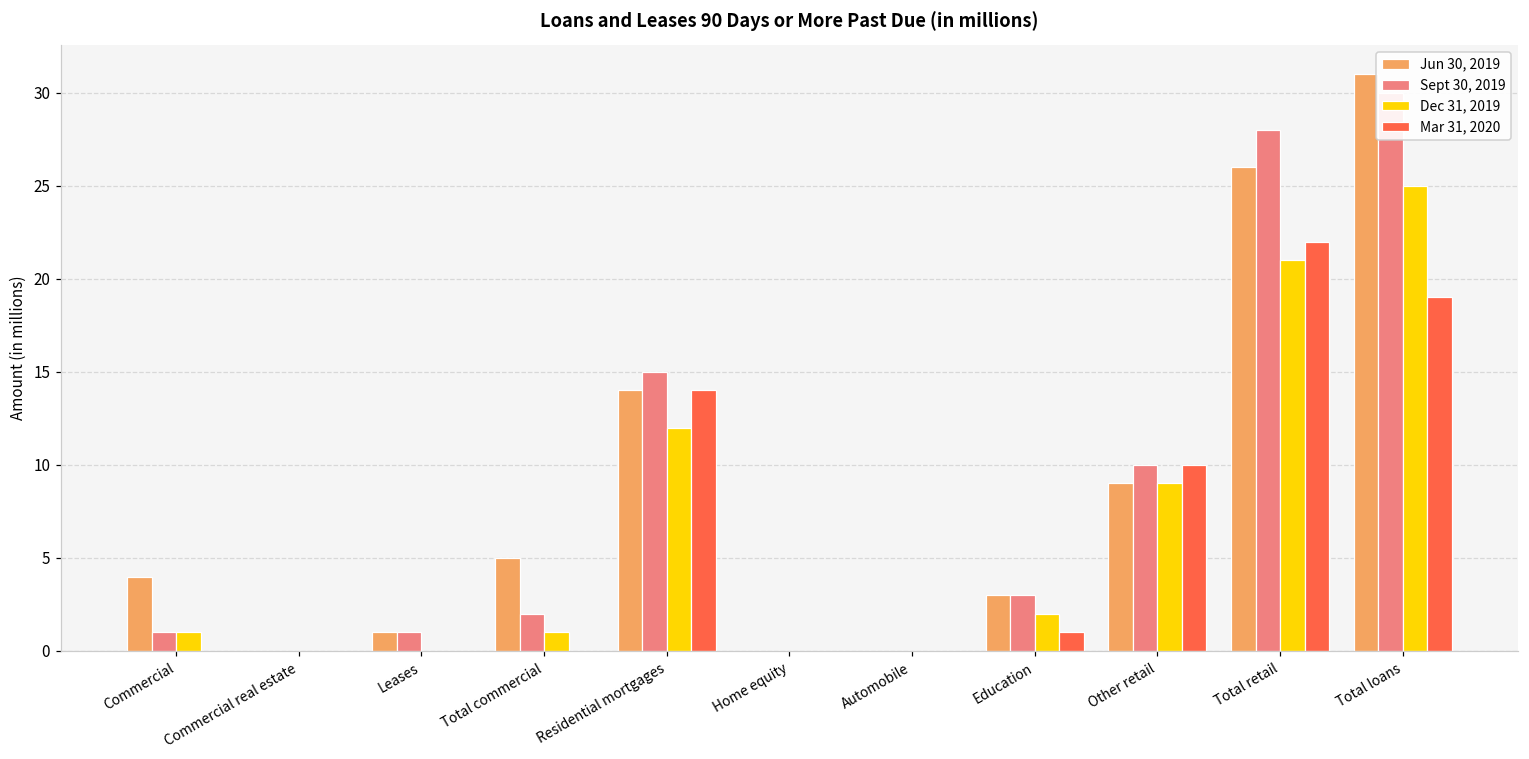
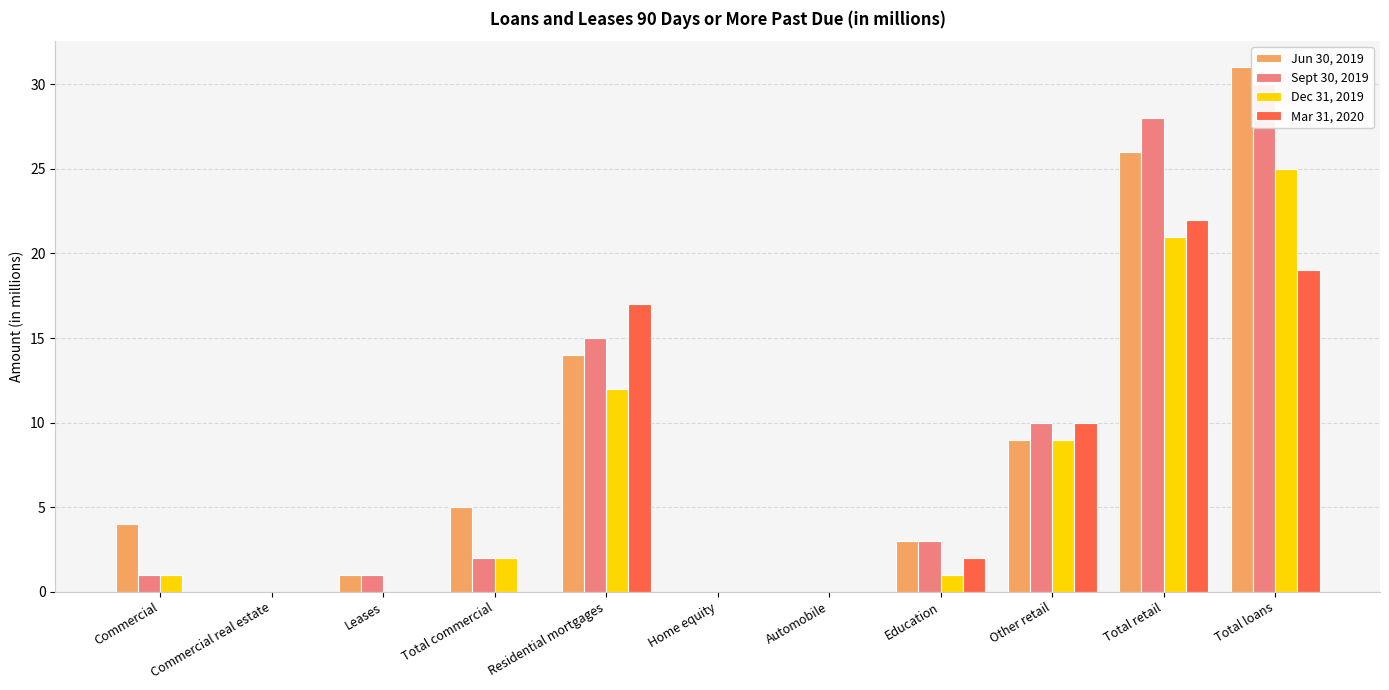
Dec 31, 2019, Total commercial: 1 -> 2
Mar 31, 2020, Residential mortgages: 14 -> 17
Dec 31, 2019, Education: 2 -> 1
Mar 31, 2020, Education: 1 -> 2
